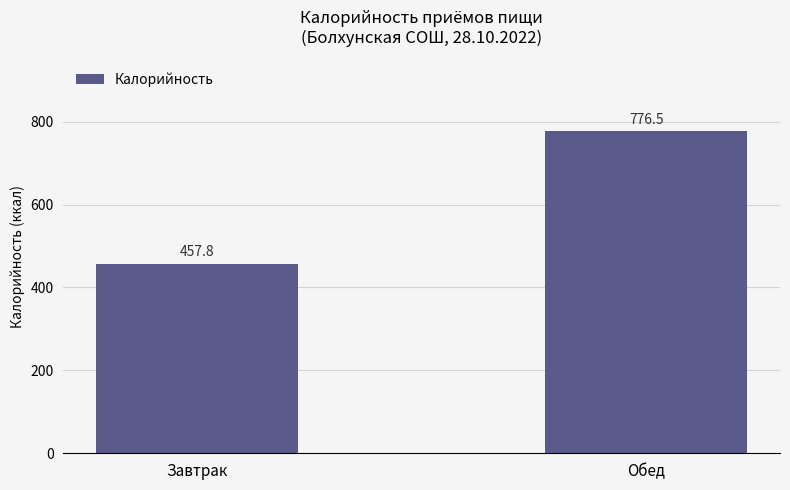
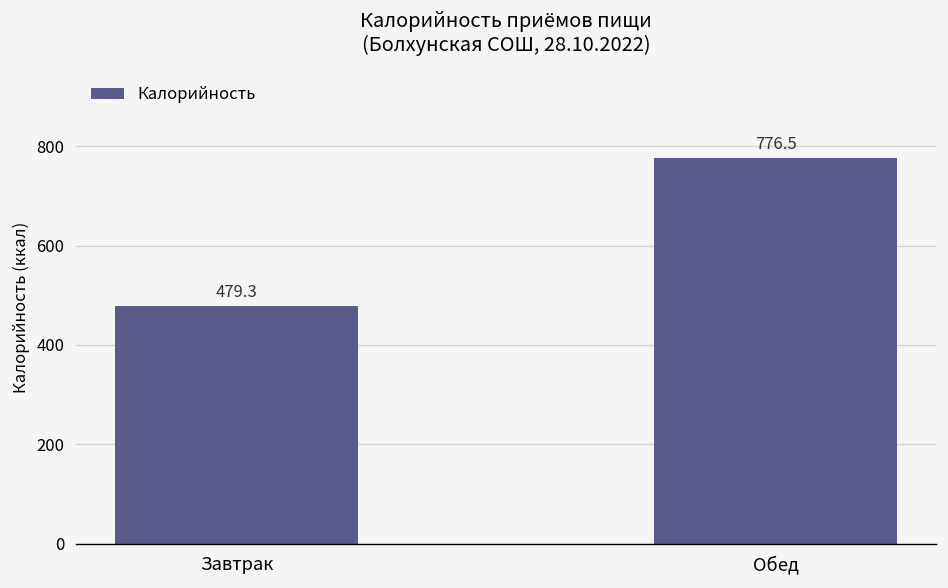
Завтрак: 457.8 -> 479.3
